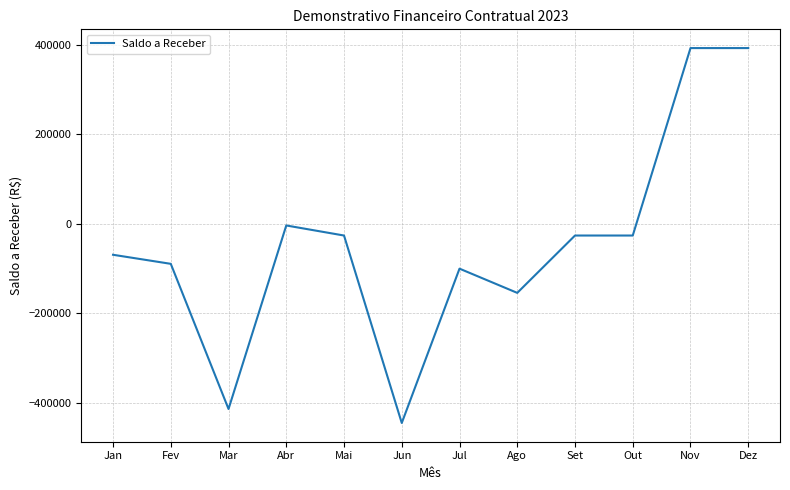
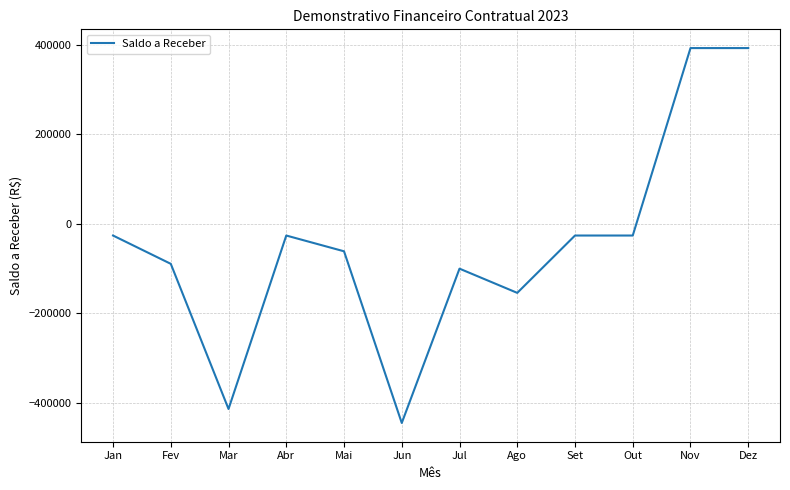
Jan: -70000 -> -30000
Abr: 0 -> -30000
Mai: -30000 -> -60000
